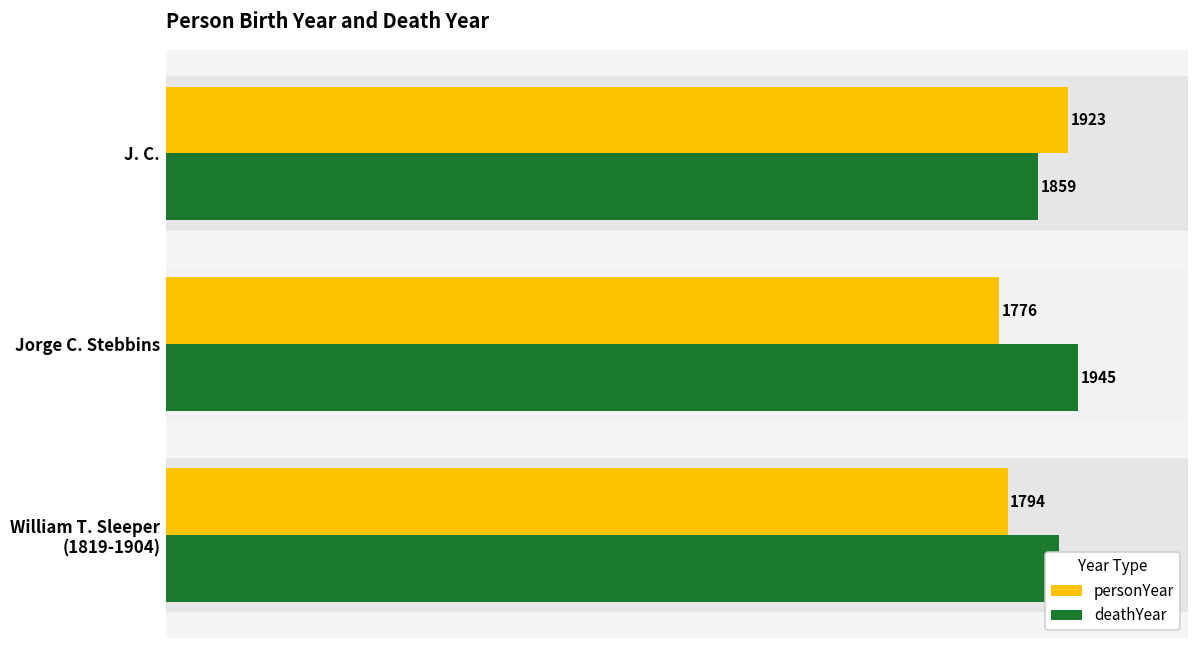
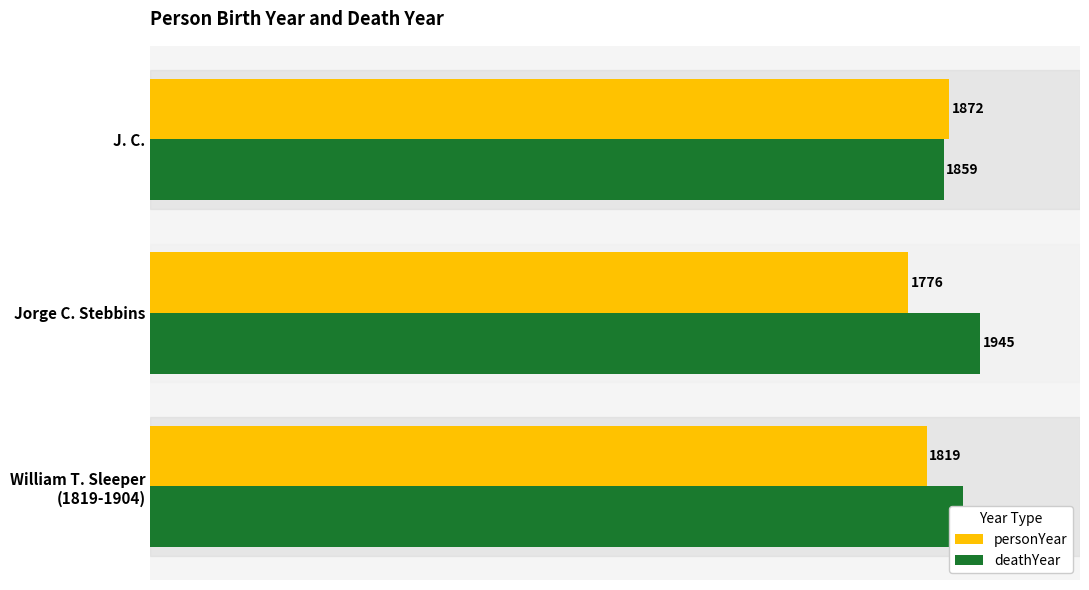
personYear, J. C.: 1923 -> 1872
personYear, William T. Sleeper (1819-1904): 1794 -> 1819
